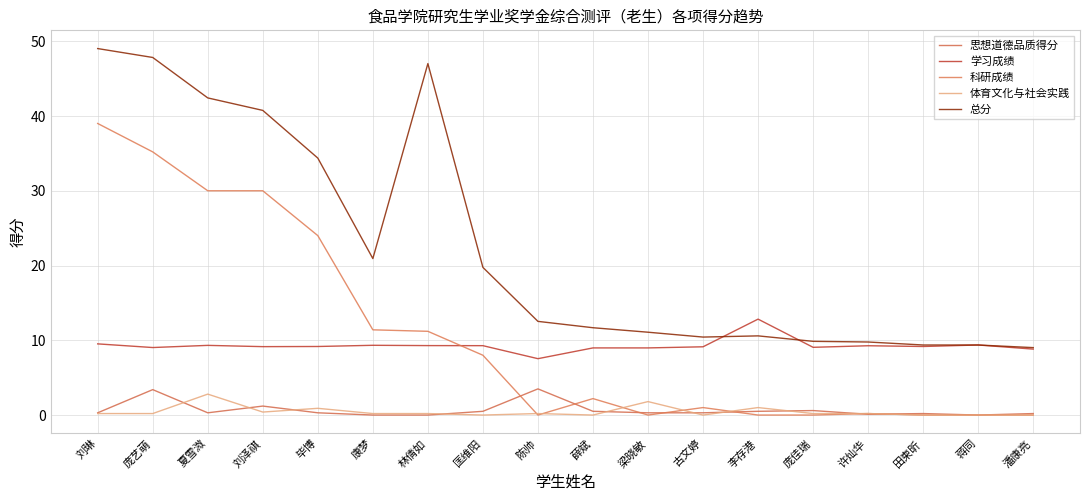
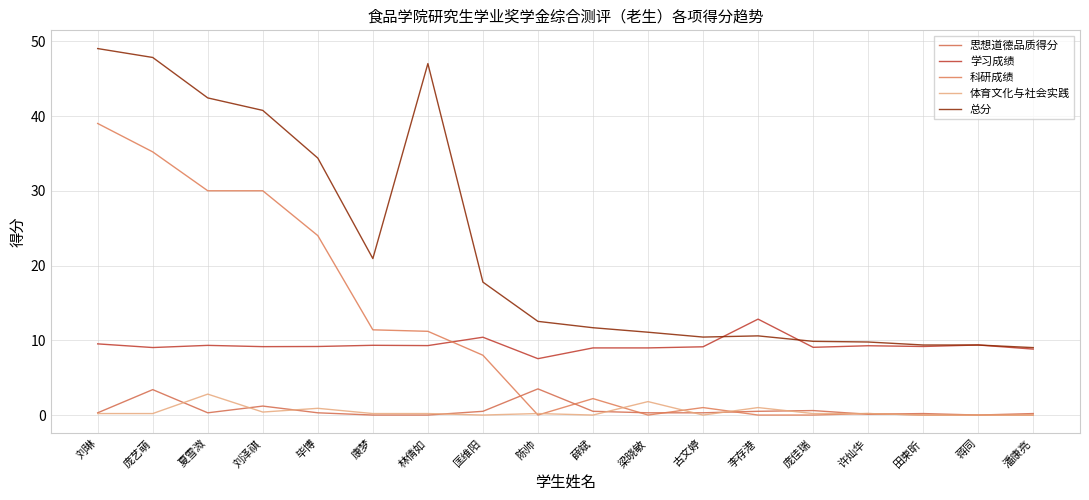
学习成绩, 匡维阳: 9 -> 10
总分, 匡维阳: 20 -> 18
